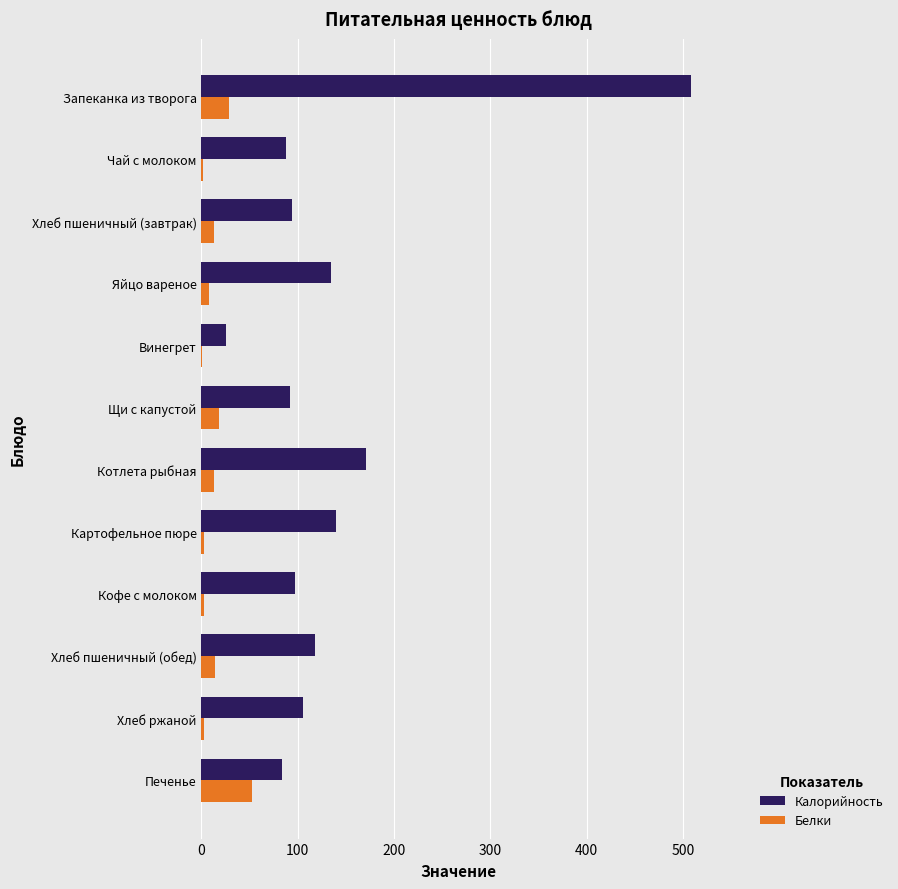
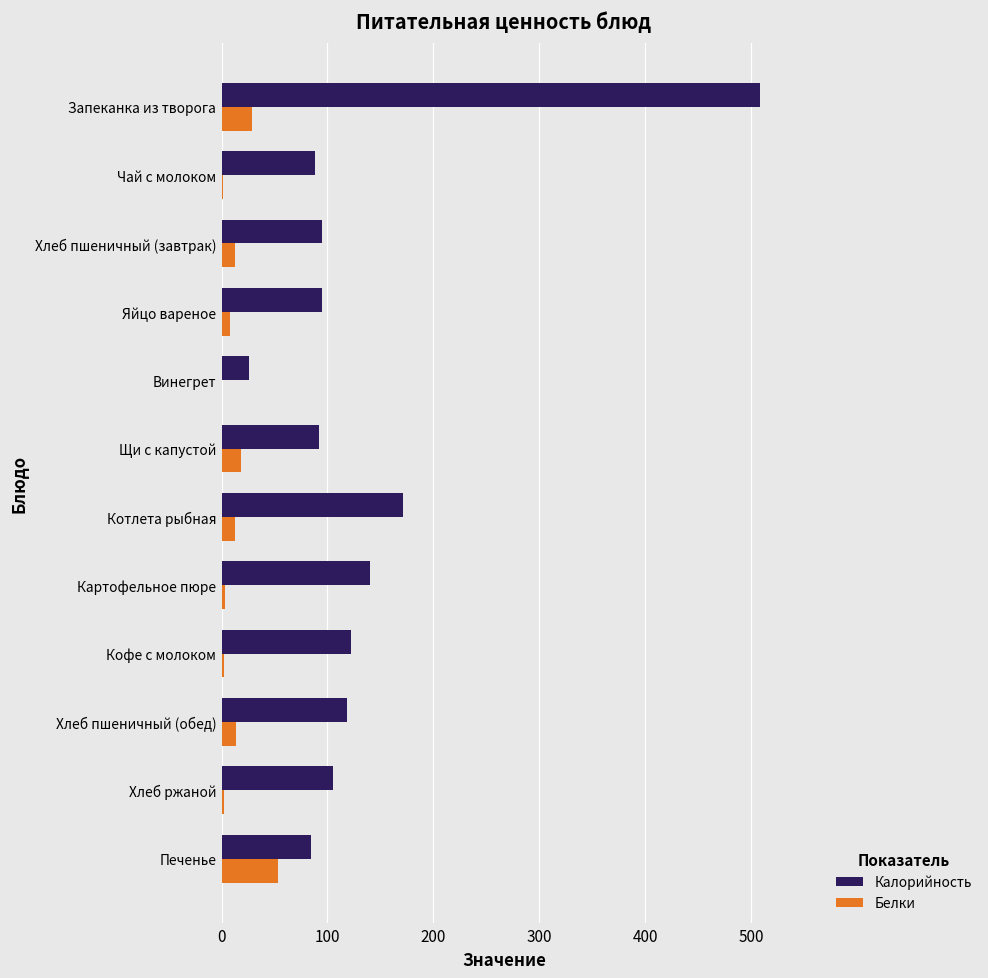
Калорийность, Яйцо вареное: 130 -> 90
Калорийность, Кофе с молоком: 100 -> 120
